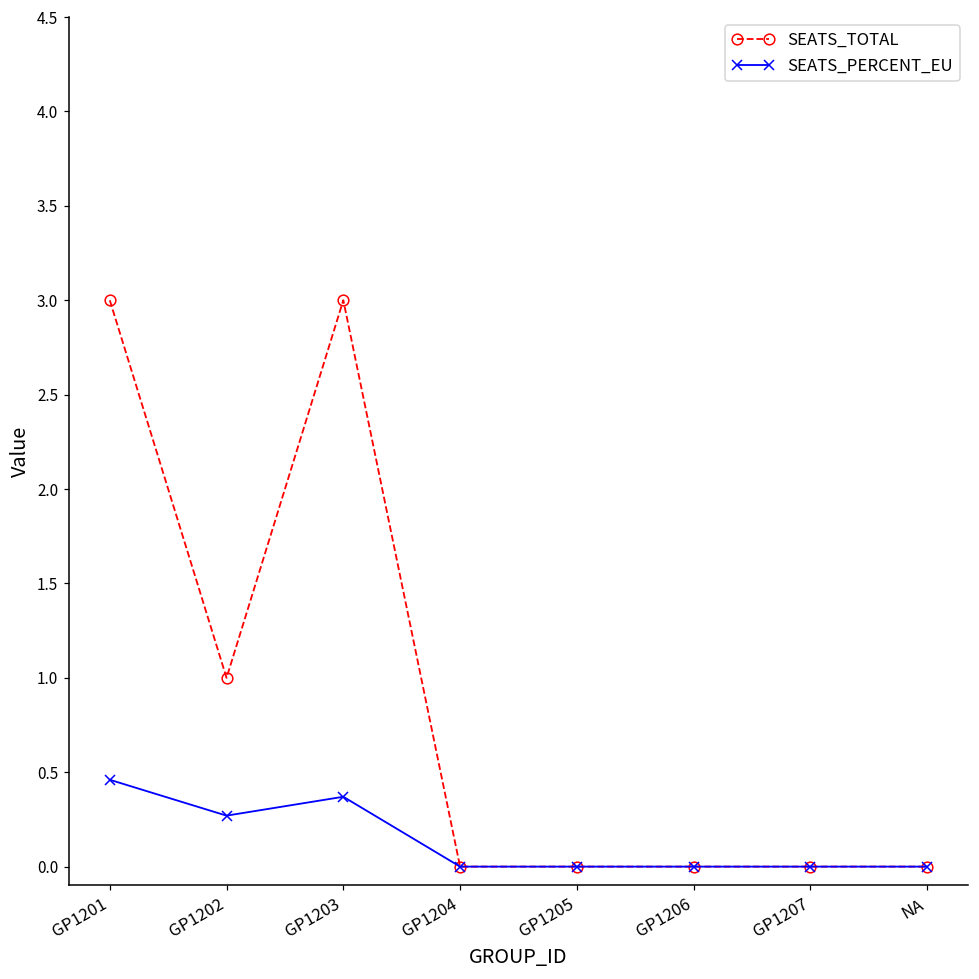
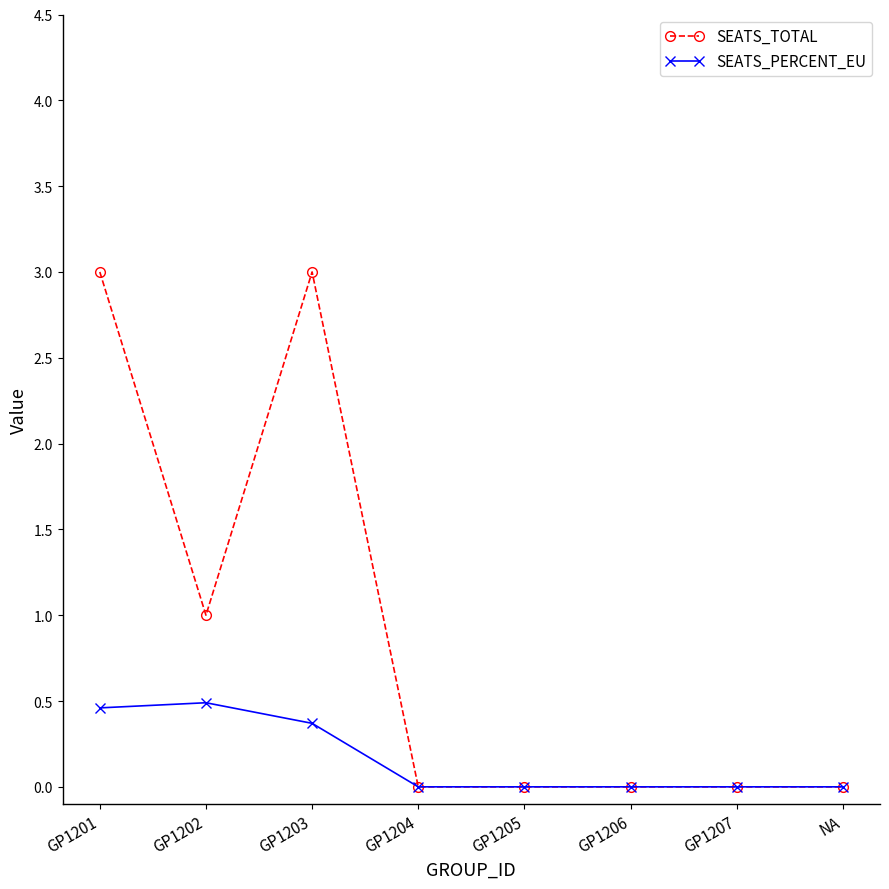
SEATS_PERCENT_EU, GP1202: 0.27 -> 0.49
